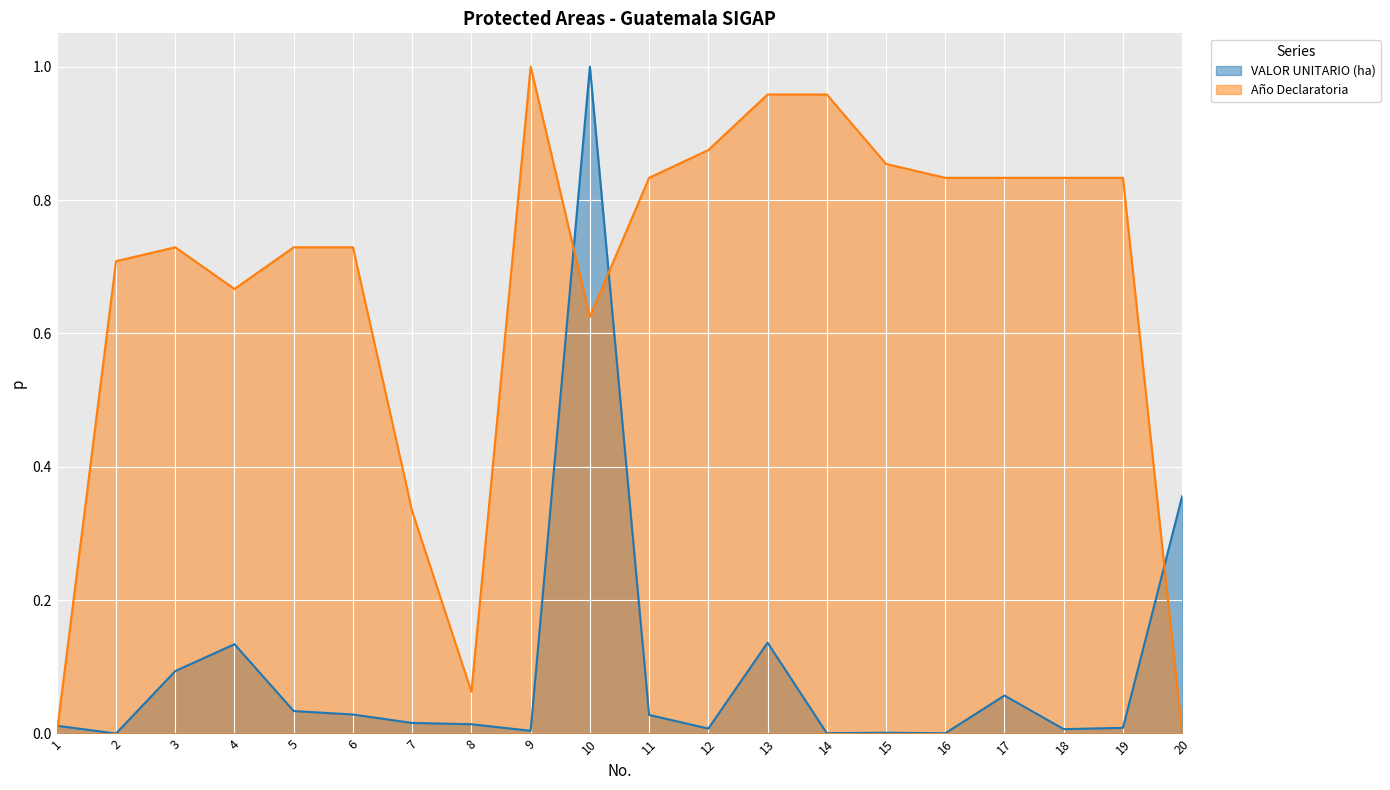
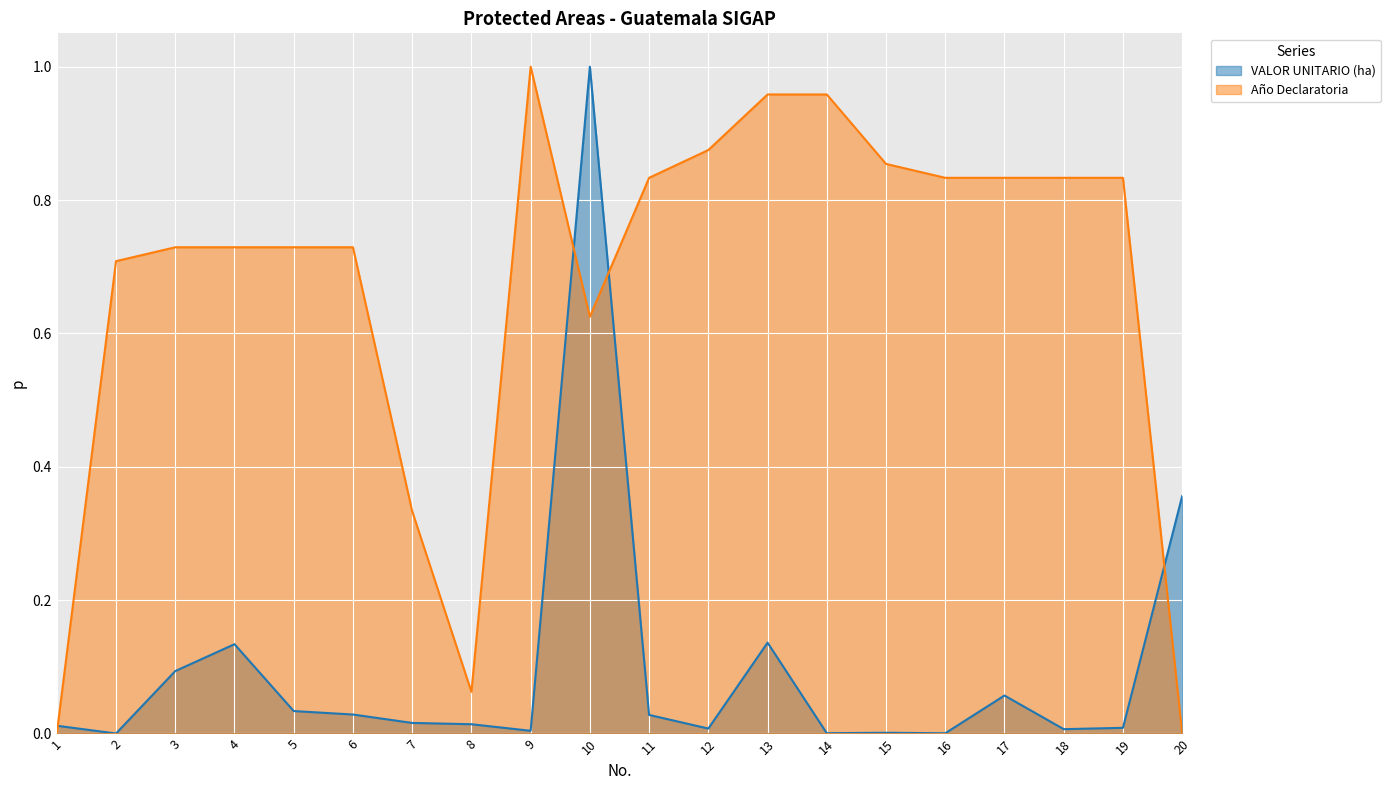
Año Declaratoria, 4: 0.67 -> 0.73
